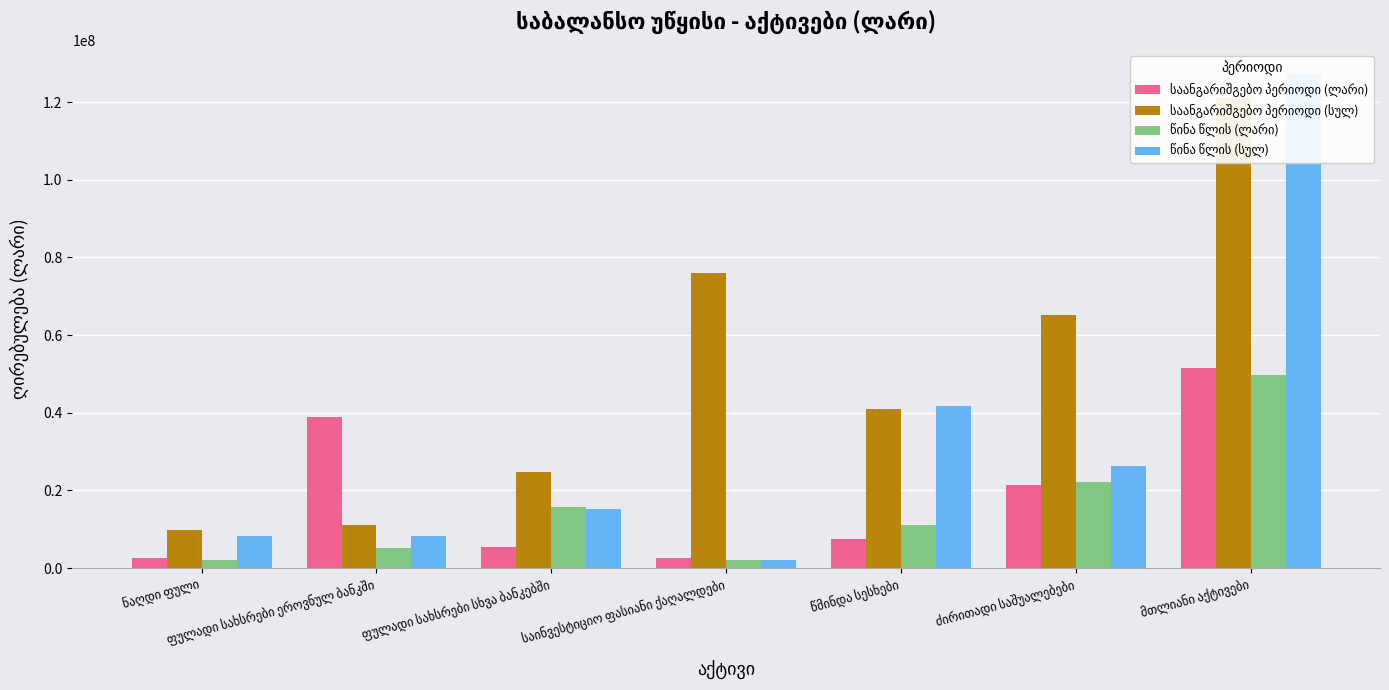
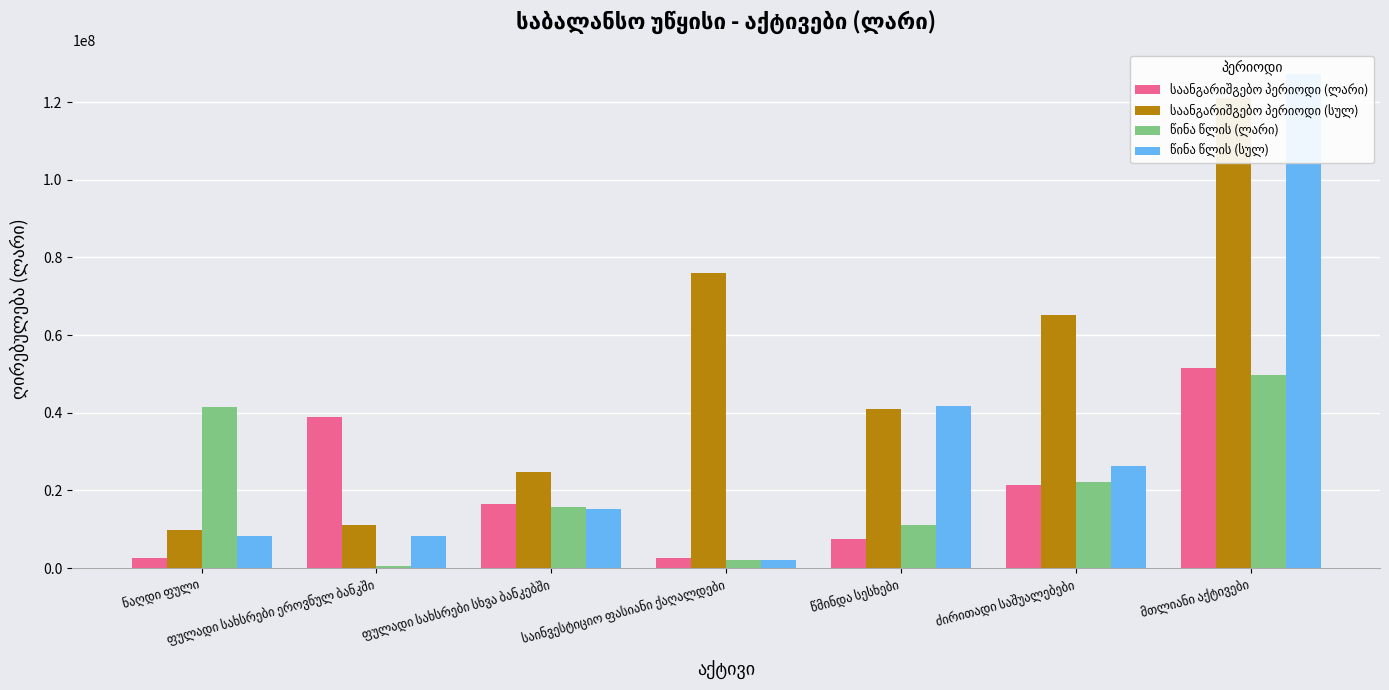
წინა წლის (ლარი), ნაღდი ფული: 2000000 -> 42000000
წინა წლის (ლარი), ფულადი სახსრები ეროვნულ ბანკში: 5000000 -> 0
საანგარიშგებო პერიოდი (ლარი), ფულადი სახსრები სხვა ბანკებში: 6000000 -> 17000000
